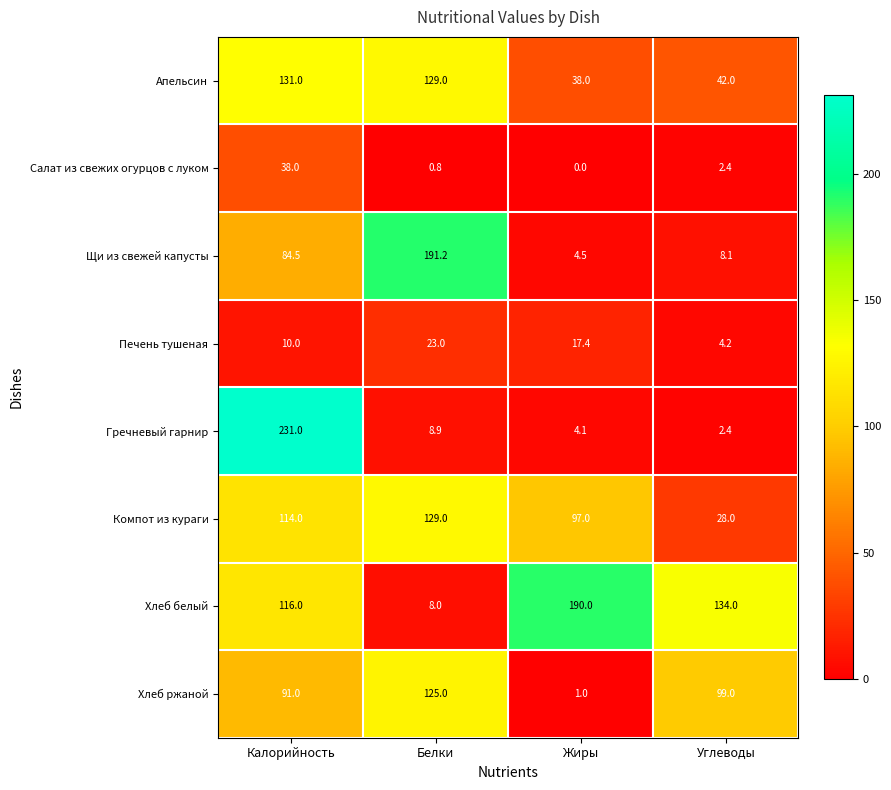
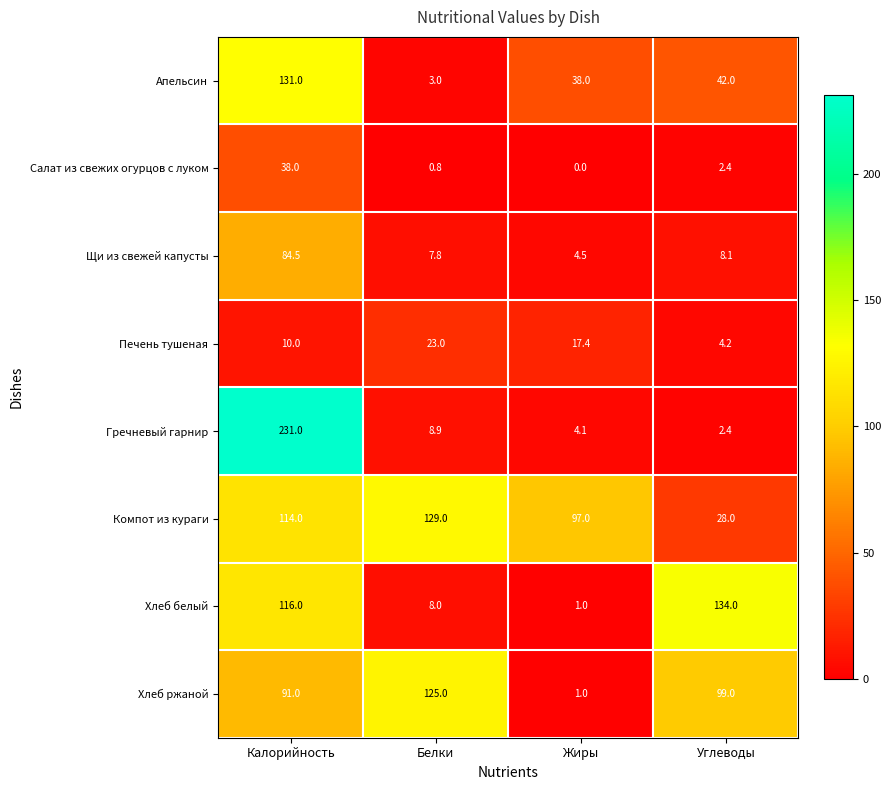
Апельсин, Белки: 129.0 -> 3.0
Щи из свежей капусты, Белки: 191.2 -> 7.8
Хлеб белый, Жиры: 190.0 -> 1.0
